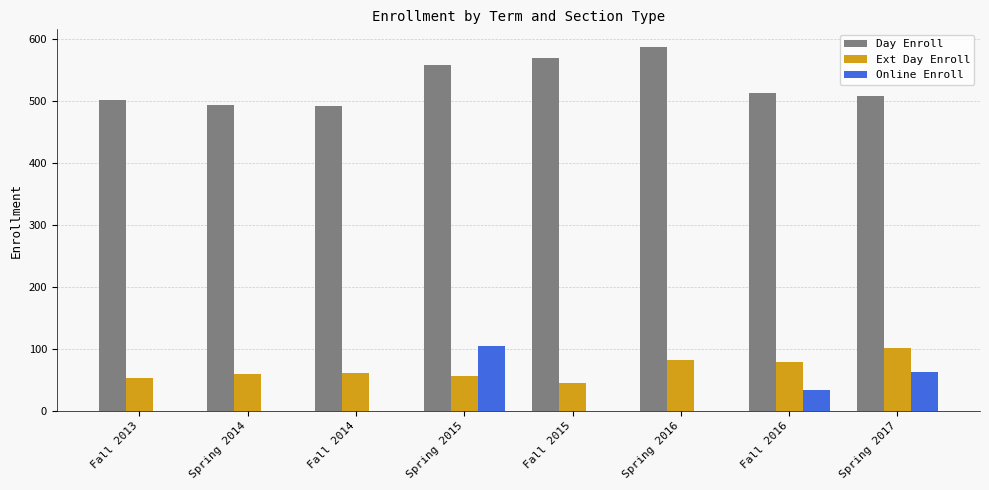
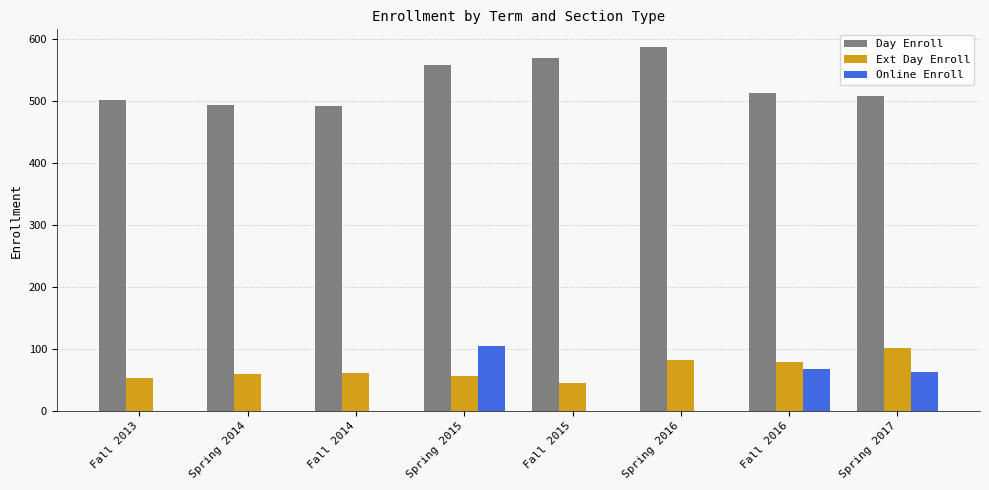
Online Enroll, Fall 2016: 30 -> 70
